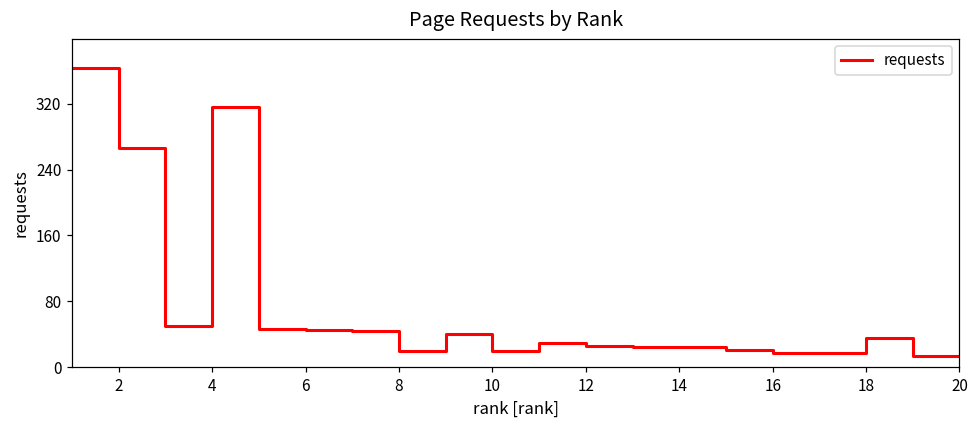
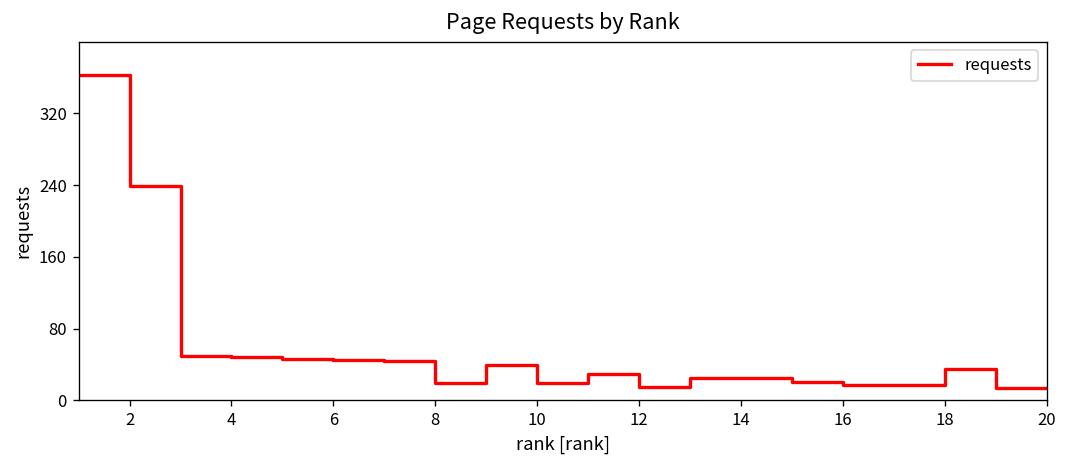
2: 270 -> 240
4: 320 -> 50
12: 30 -> 20
